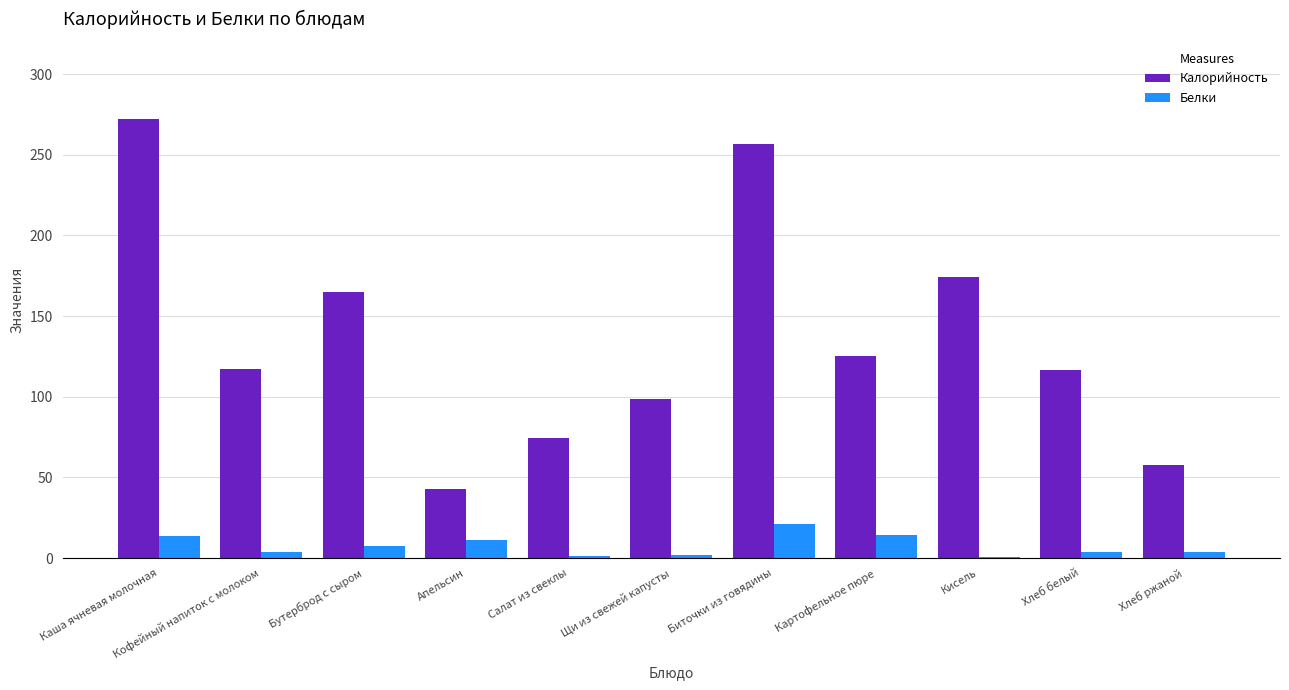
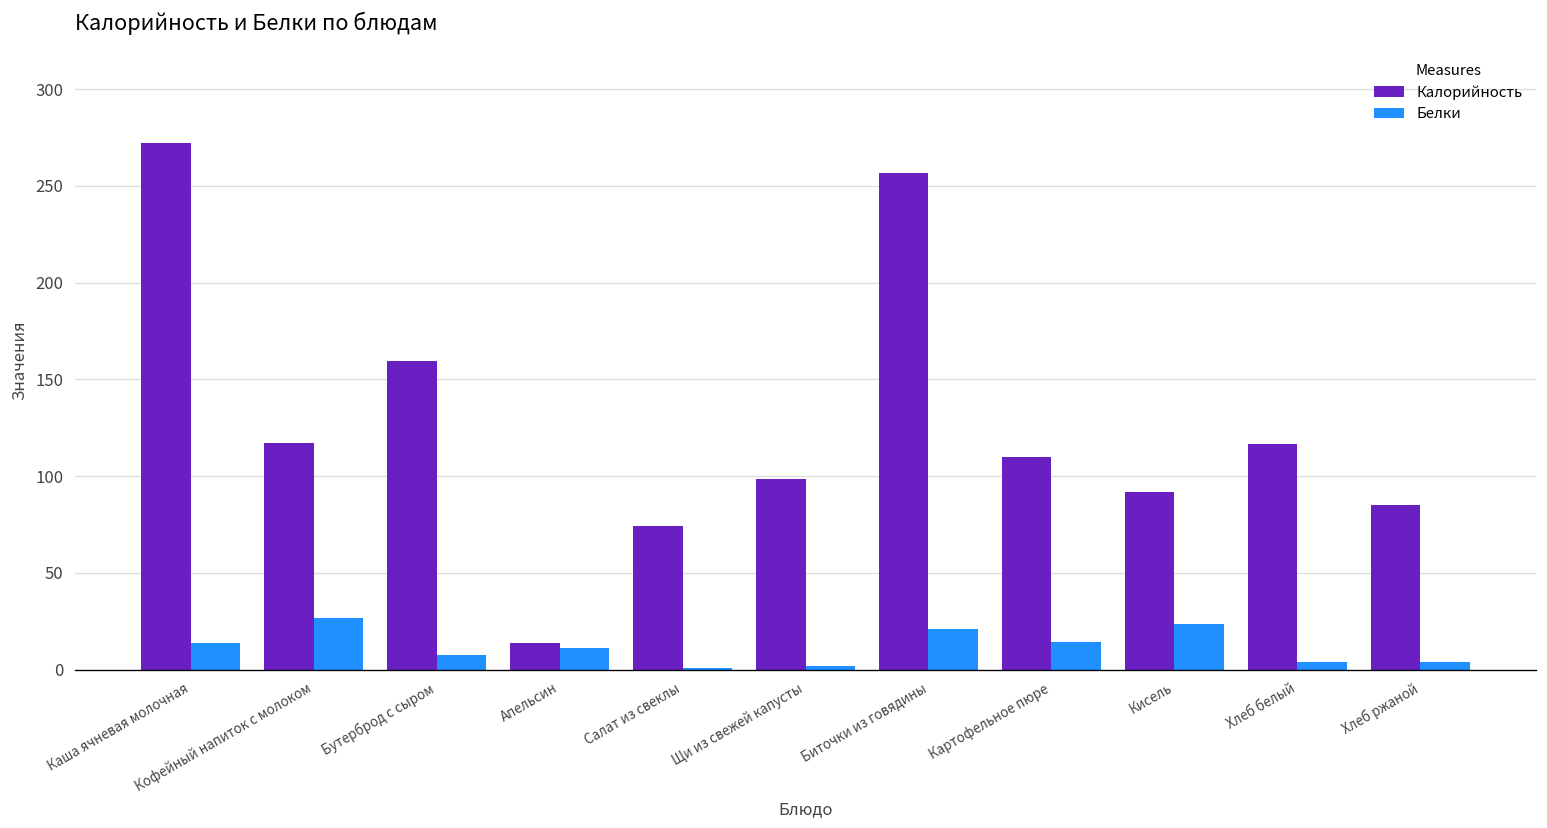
Белки, Кофейный напиток с молоком: 4 -> 27
Калорийность, Бутерброд с сыром: 165 -> 160
Калорийность, Апельсин: 43 -> 14
Калорийность, Картофельное пюре: 125 -> 110
Калорийность, Кисель: 174 -> 92
Белки, Кисель: 1 -> 24
Калорийность, Хлеб ржаной: 58 -> 85
